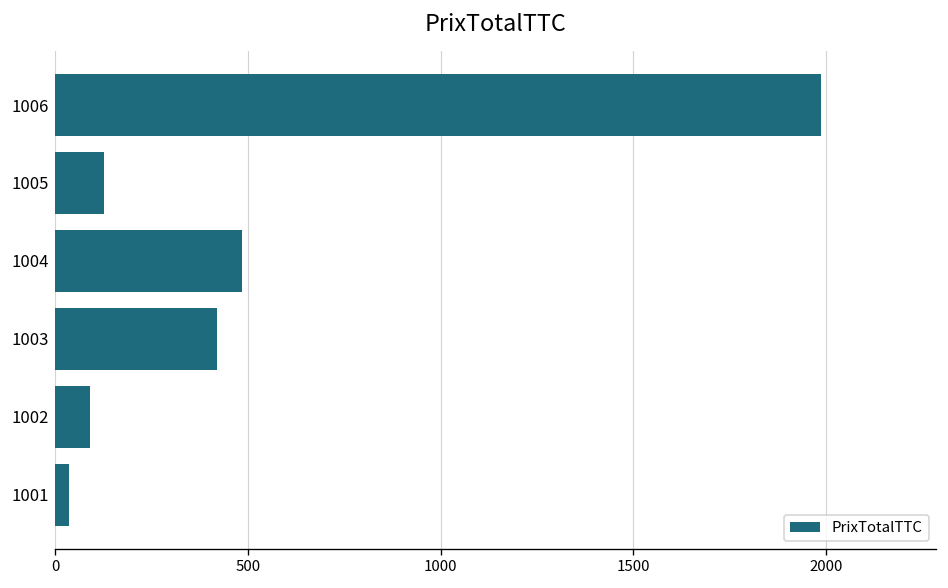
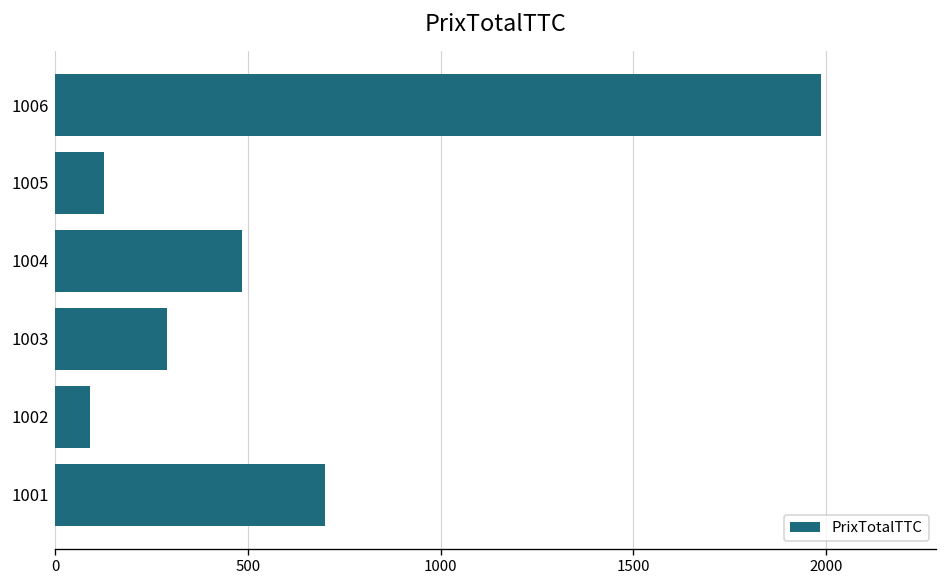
1003: 420 -> 290
1001: 40 -> 700
